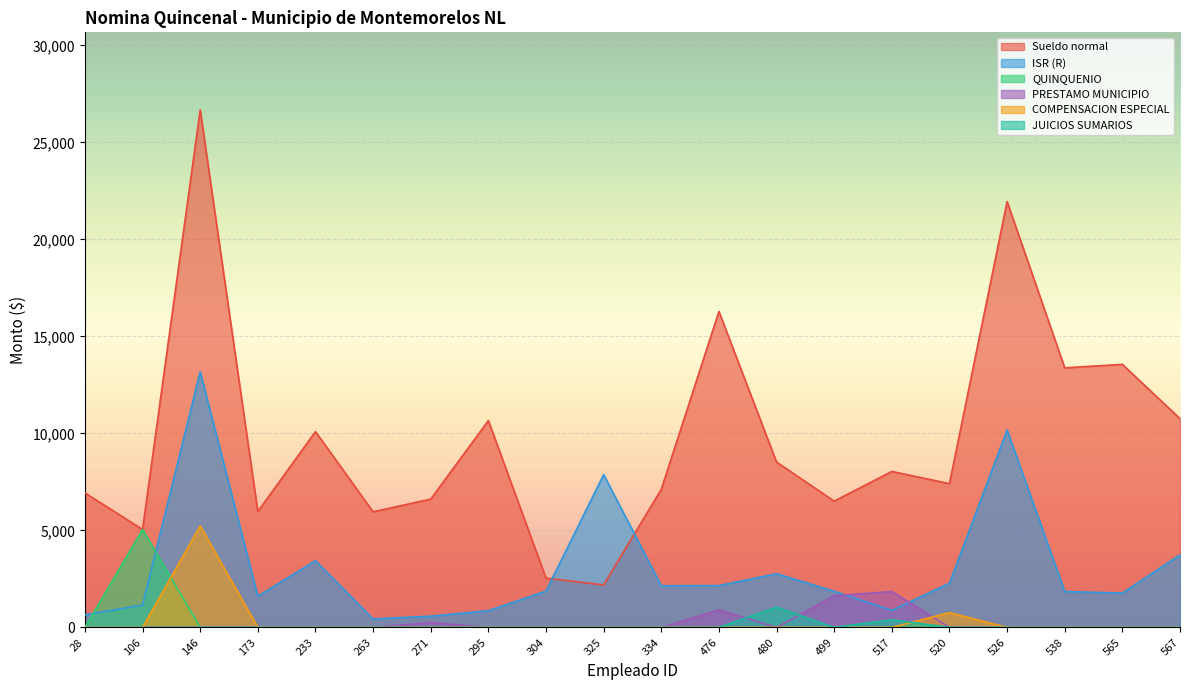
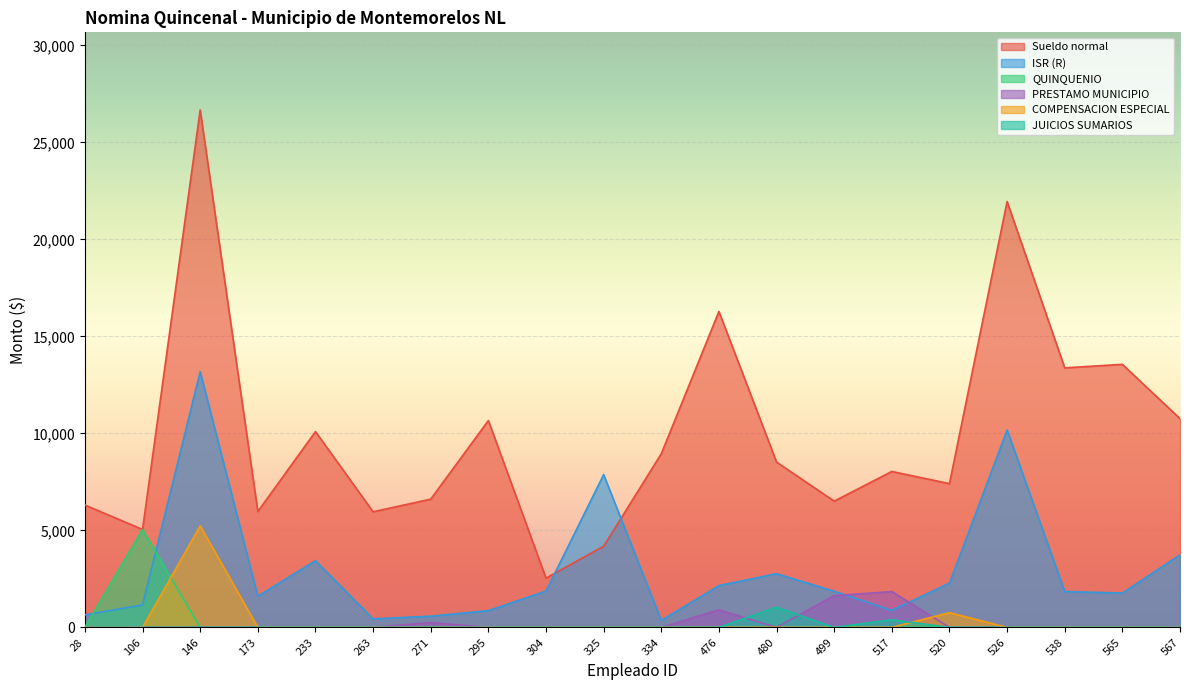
Sueldo normal, 28: 6,900 -> 6,300
Sueldo normal, 325: 2,200 -> 4,200
Sueldo normal, 334: 7,100 -> 9,000
ISR (R), 334: 2,100 -> 400
